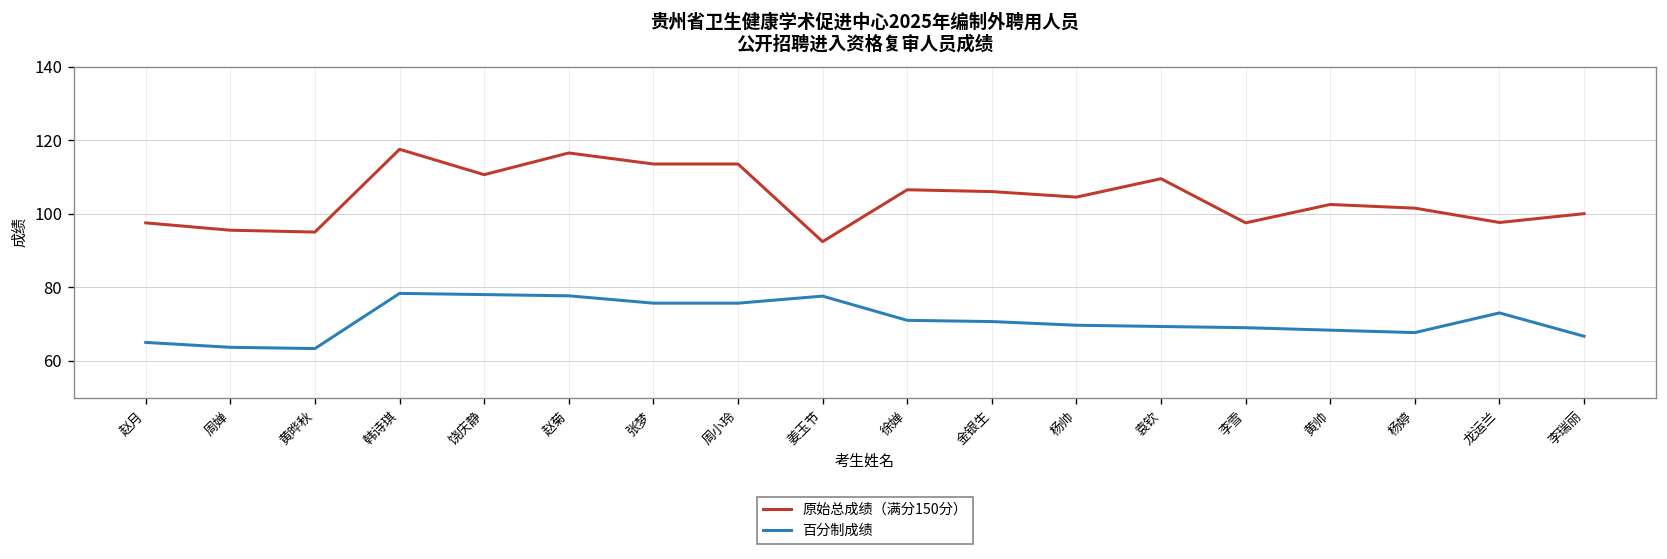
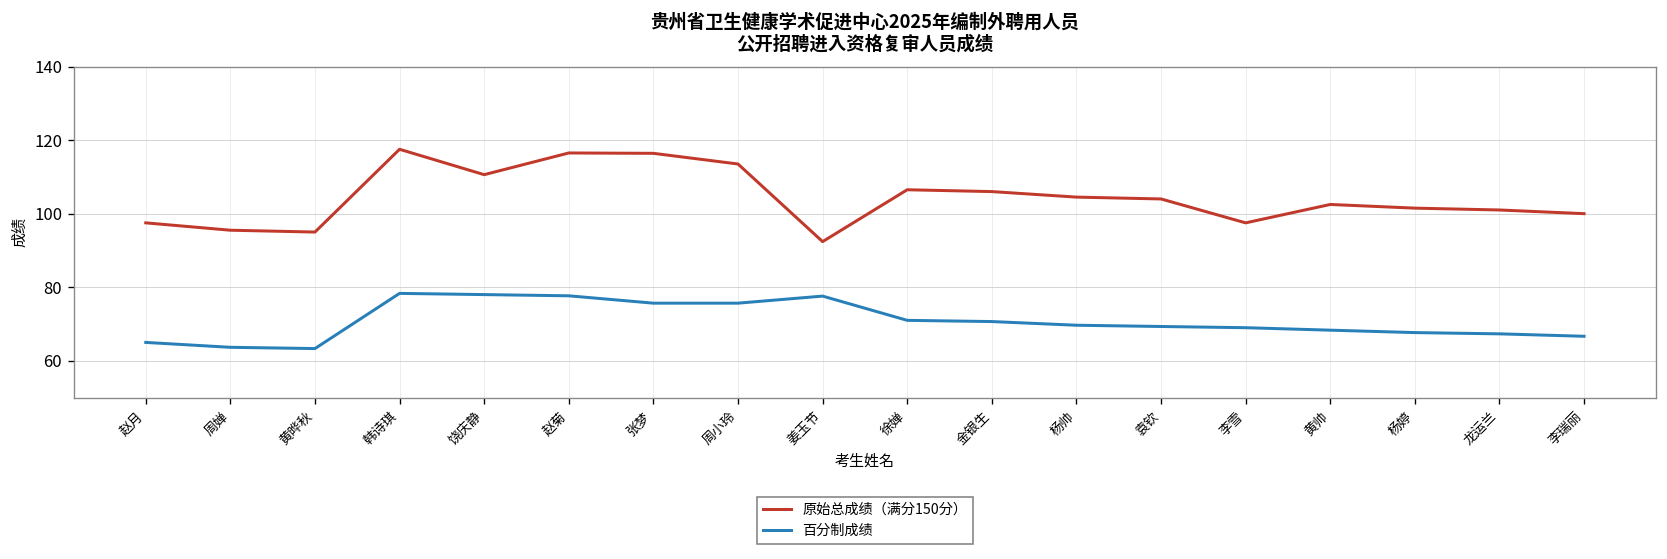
原始总成绩（满分150分）, 张梦: 114 -> 116
原始总成绩（满分150分）, 袁钦: 110 -> 104
原始总成绩（满分150分）, 龙运兰: 98 -> 101
百分制成绩, 龙运兰: 73 -> 67
